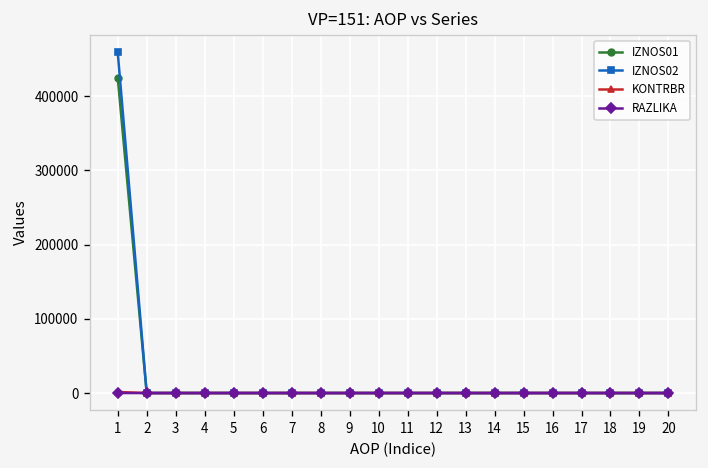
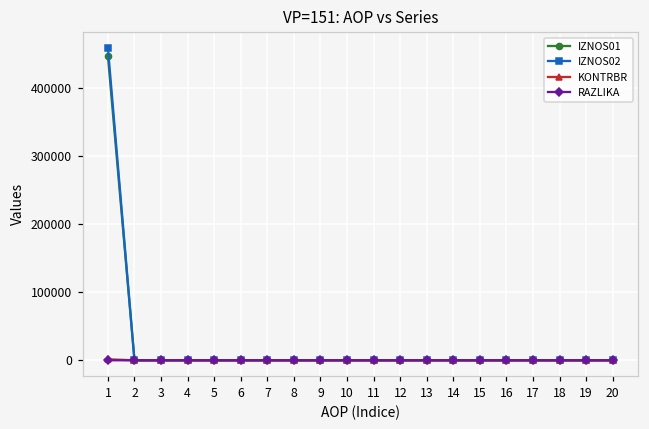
IZNOS01, 1: 430000 -> 450000
